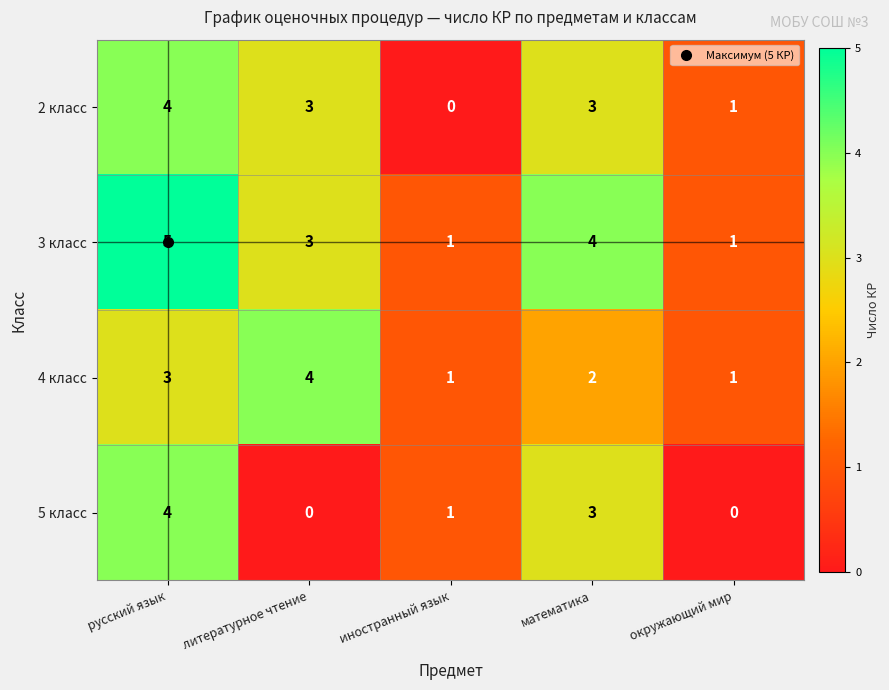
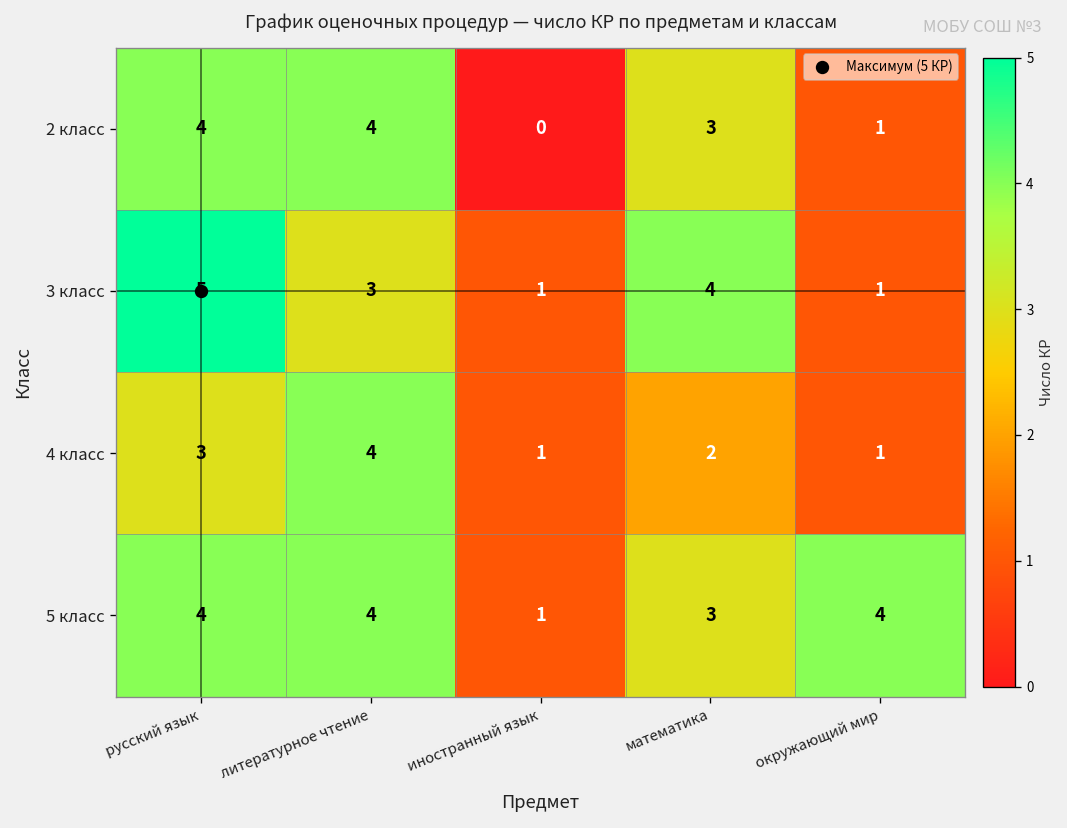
2 класс, литературное чтение: 3 -> 4
5 класс, литературное чтение: 0 -> 4
5 класс, окружающий мир: 0 -> 4
